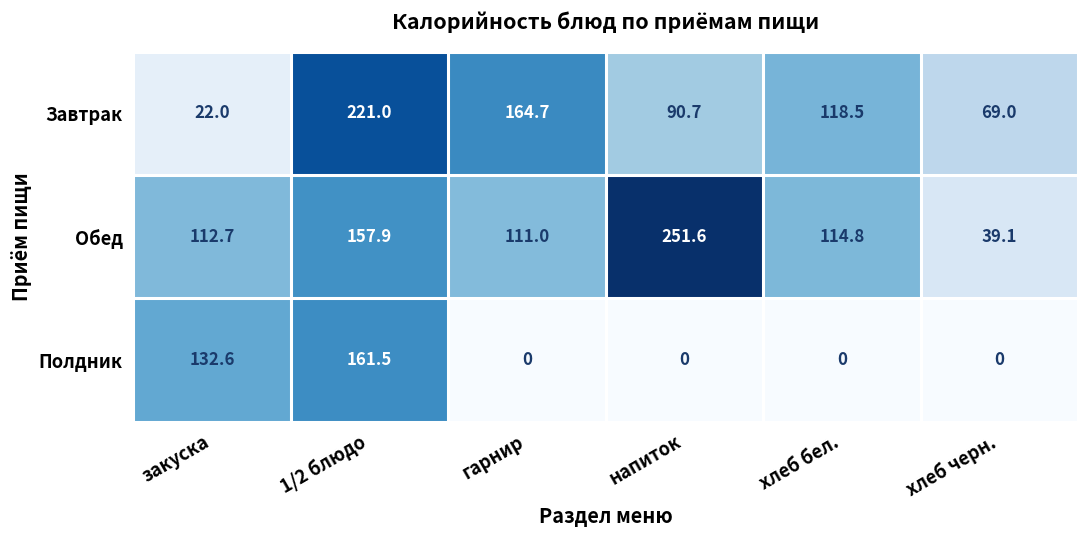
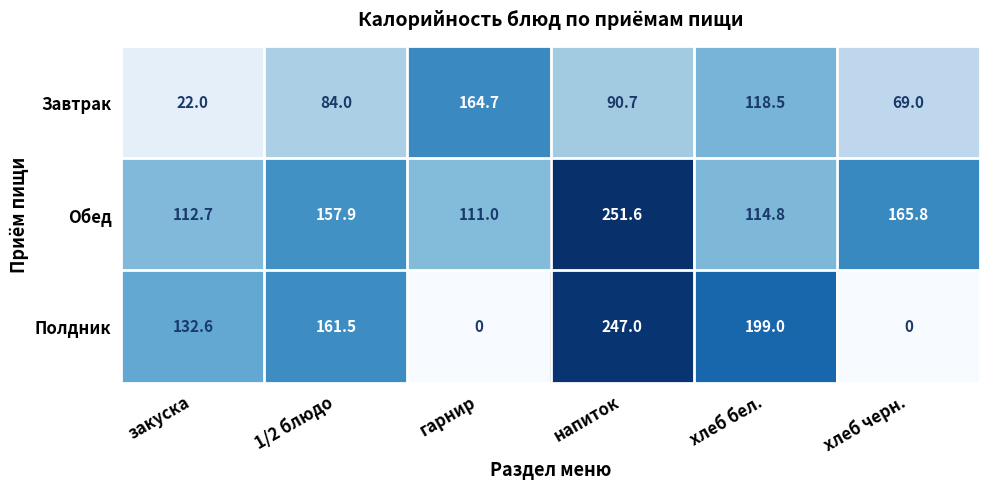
Завтрак, 1/2 блюдо: 221.0 -> 84.0
Обед, хлеб черн.: 39.1 -> 165.8
Полдник, напиток: 0 -> 247.0
Полдник, хлеб бел.: 0 -> 199.0
